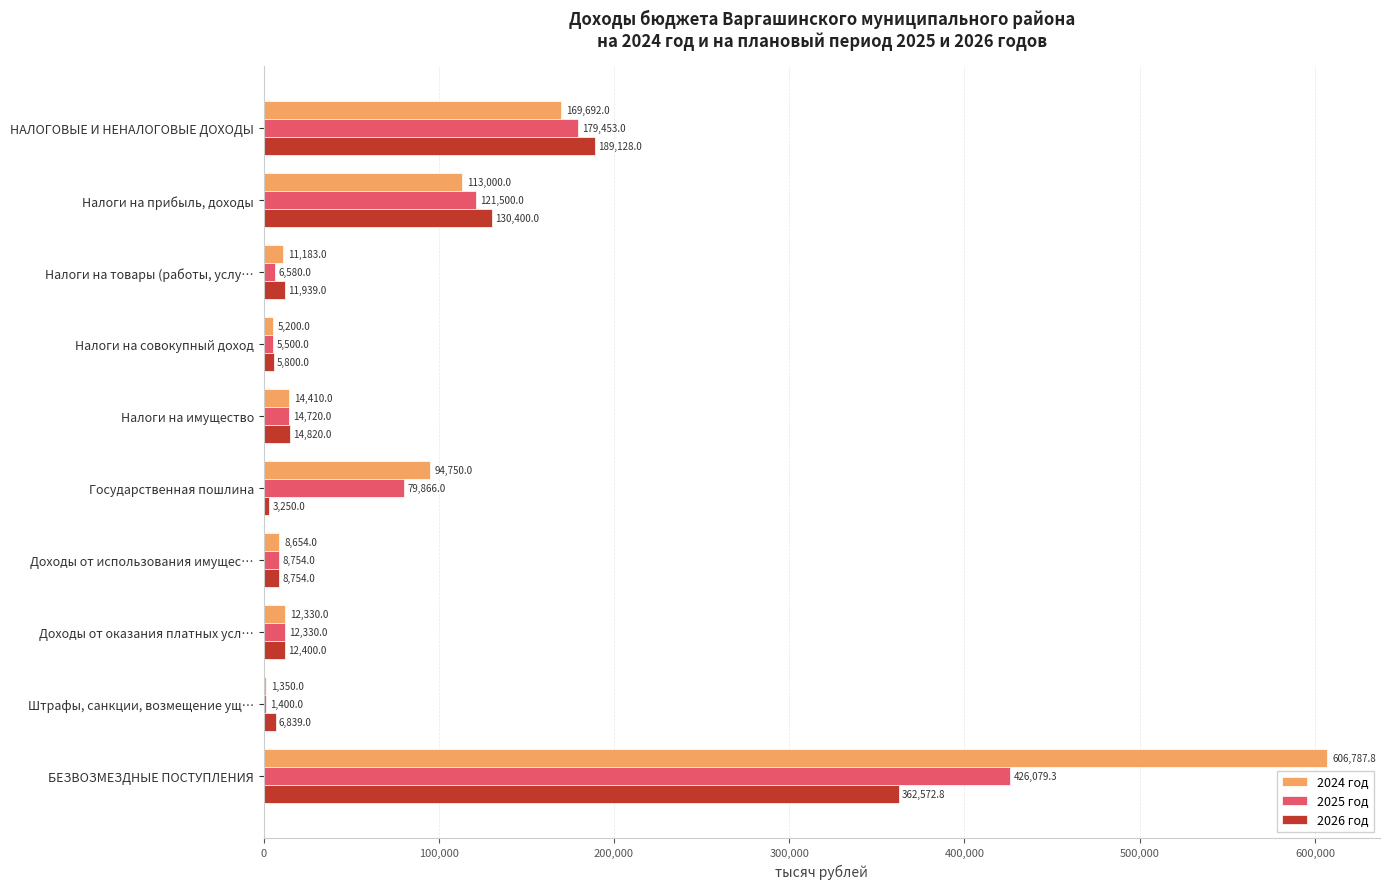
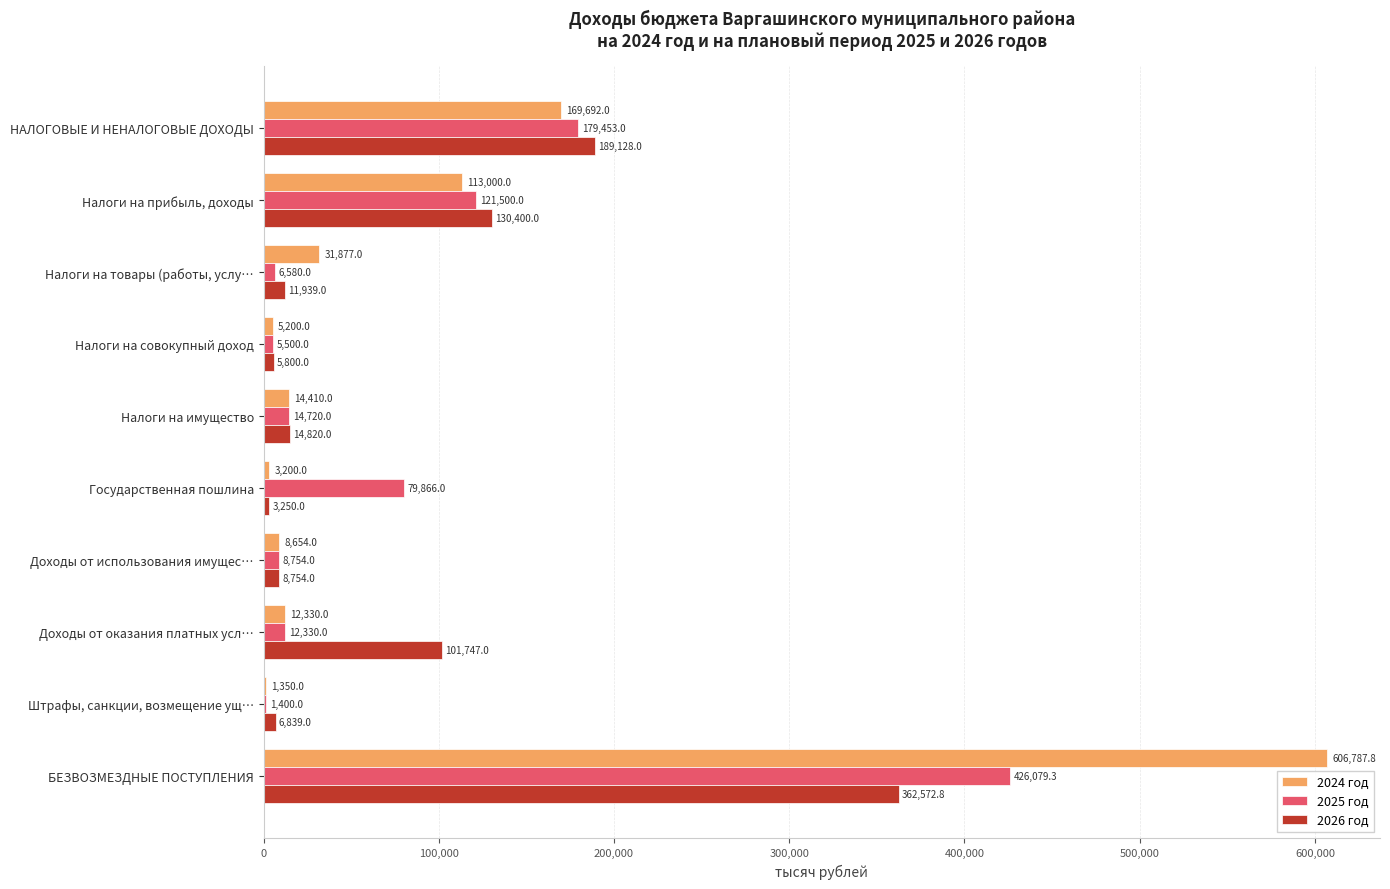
2024 год, Налоги на товары (работы, услу…: 11,183.0 -> 31,877.0
2024 год, Государственная пошлина: 94,750.0 -> 3,200.0
2026 год, Доходы от оказания платных усл…: 12,400.0 -> 101,747.0
